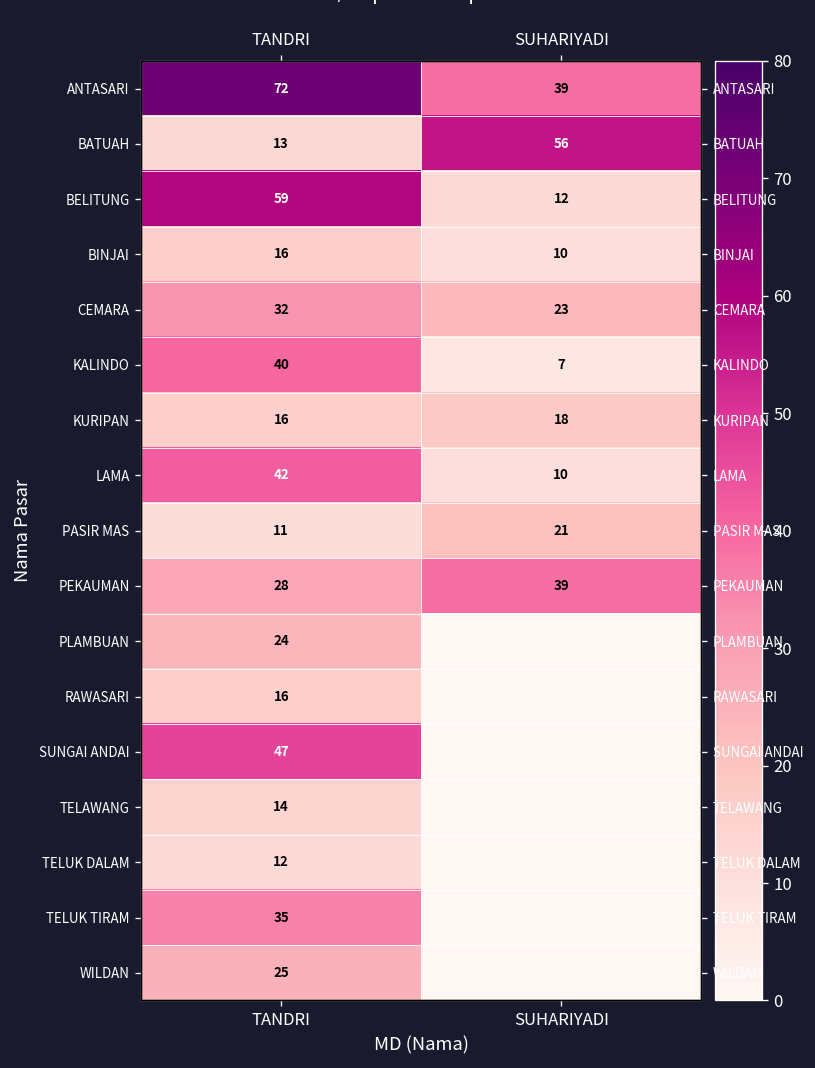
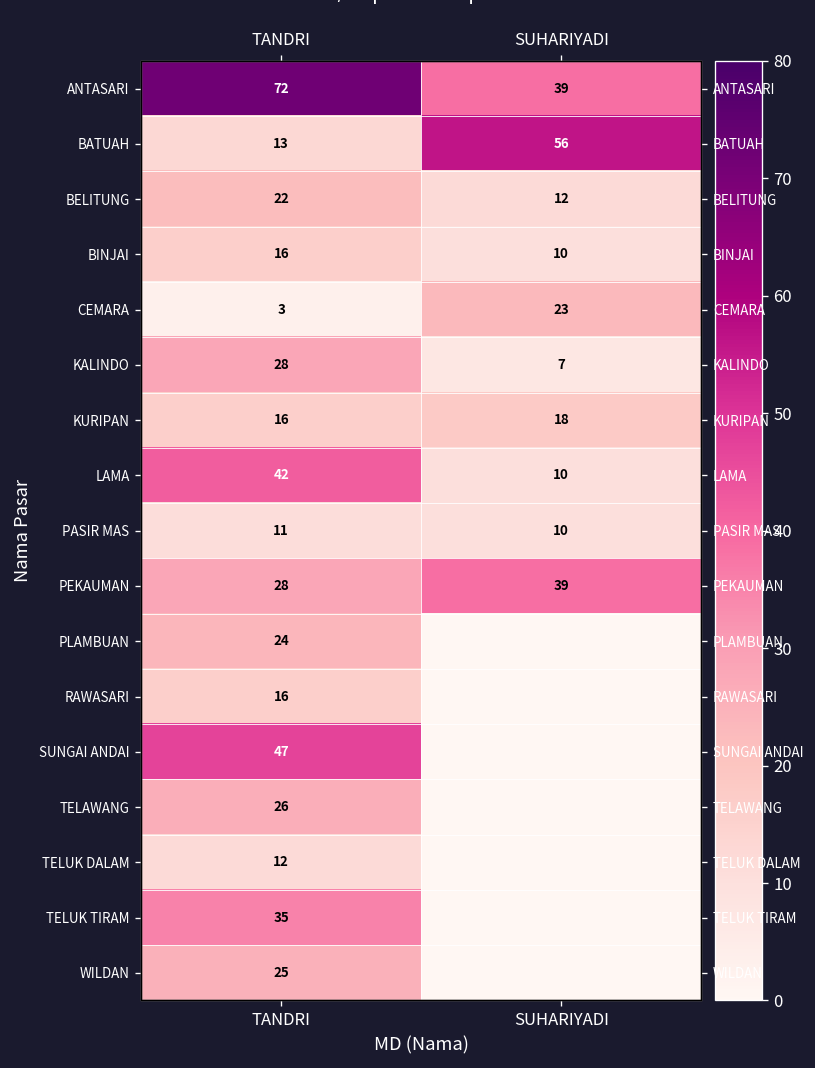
BELITUNG, TANDRI: 59 -> 22
CEMARA, TANDRI: 32 -> 3
KALINDO, TANDRI: 40 -> 28
PASIR MAS, SUHARIYADI: 21 -> 10
TELAWANG, TANDRI: 14 -> 26
